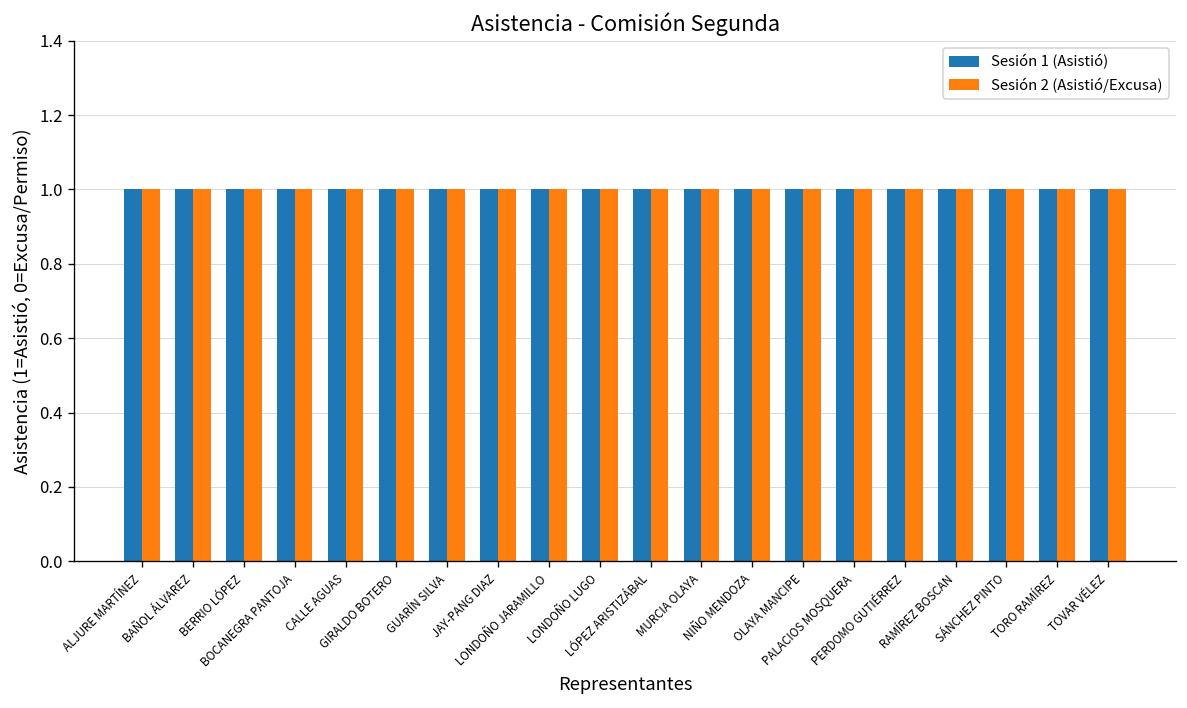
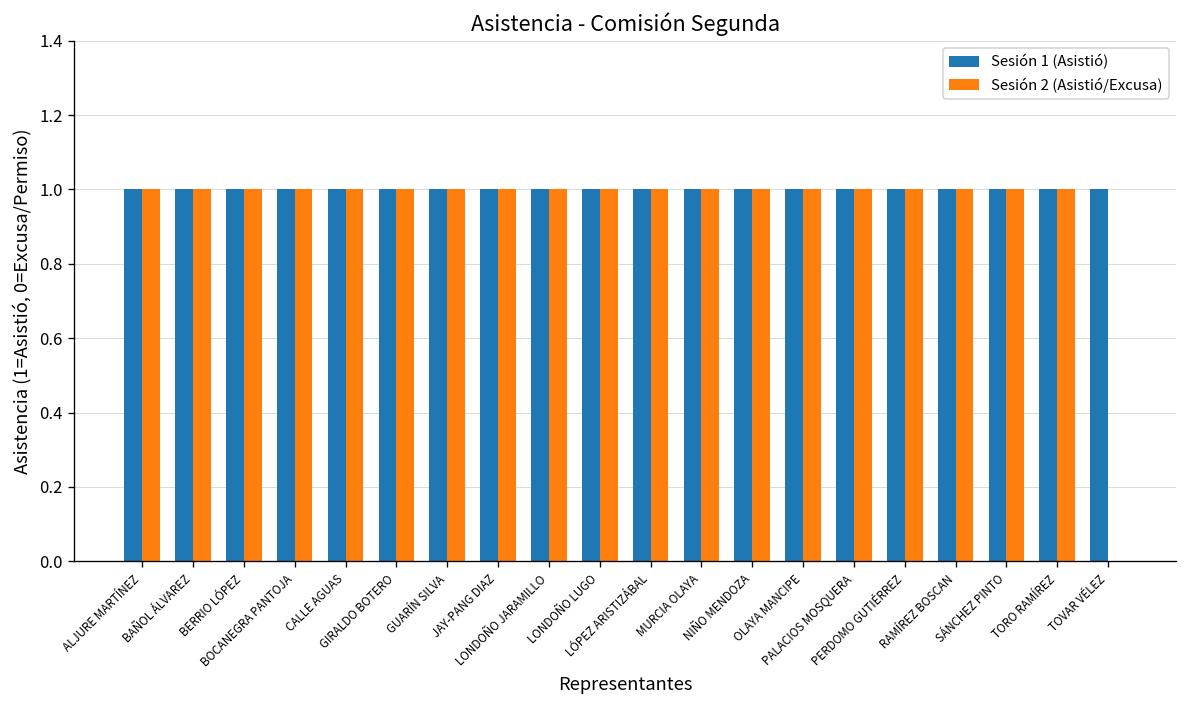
Sesión 2 (Asistió/Excusa), TOVAR VÉLEZ: 1 -> 0
